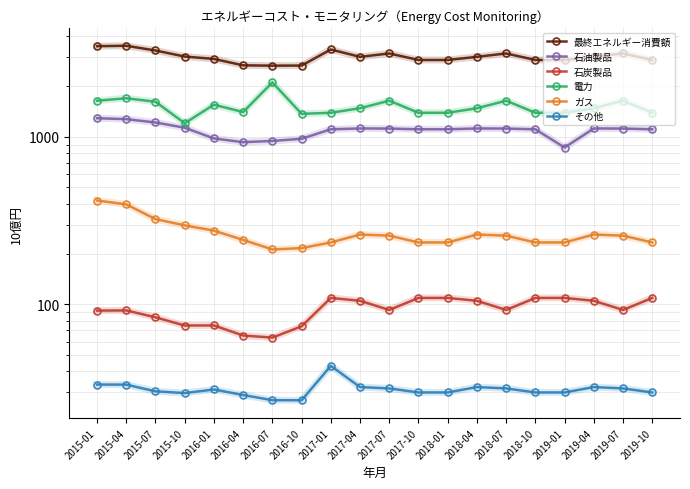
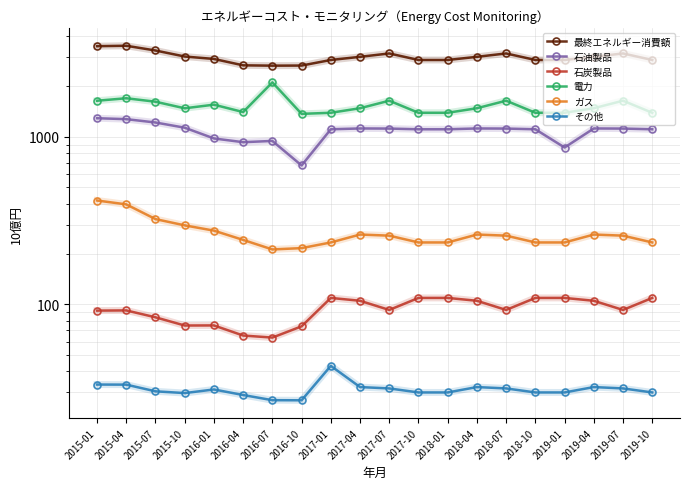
電力, 2015-10: 1200 -> 1500
石油製品, 2016-10: 1000 -> 680
最終エネルギー消費額, 2017-01: 3300 -> 2900
